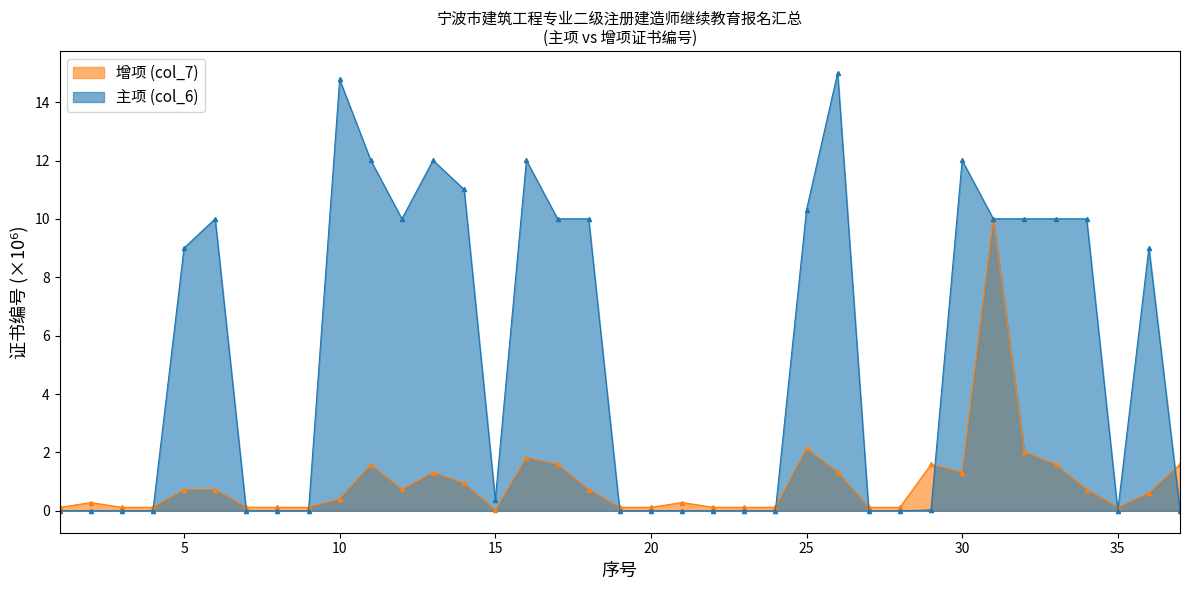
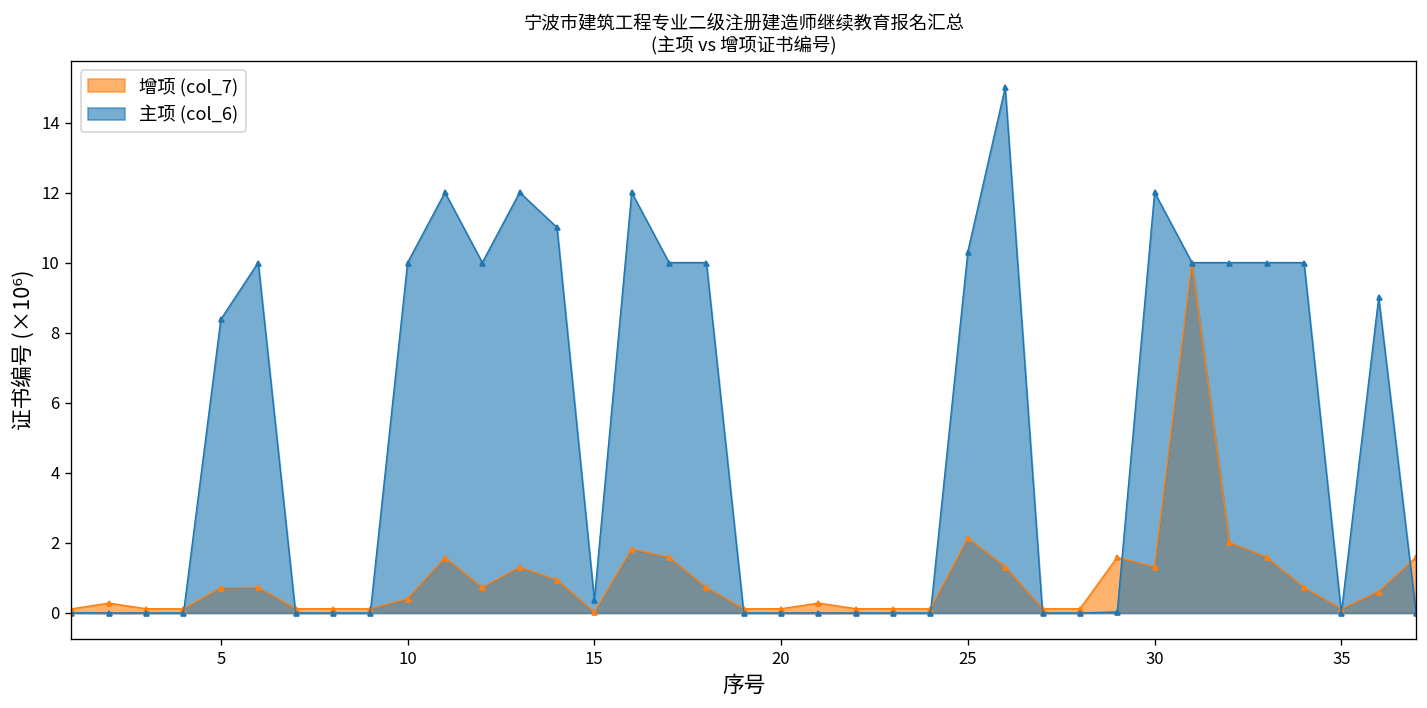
主项 (col_6), 5: 9.0 -> 8.4
主项 (col_6), 10: 14.8 -> 10.0
